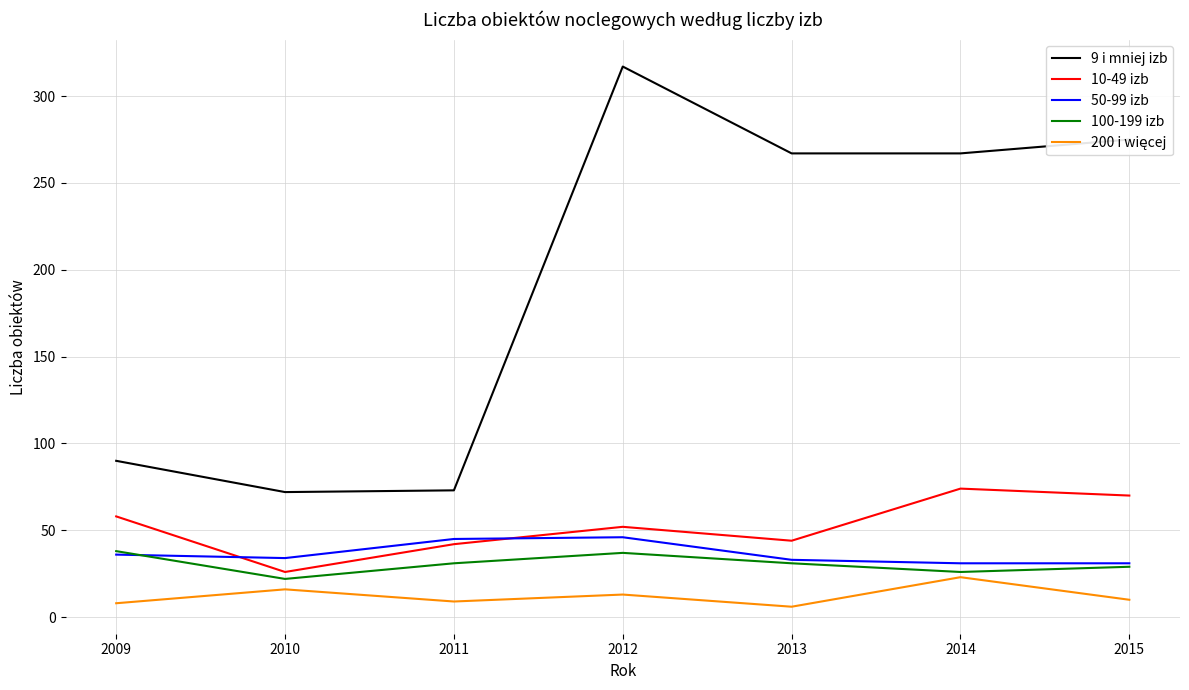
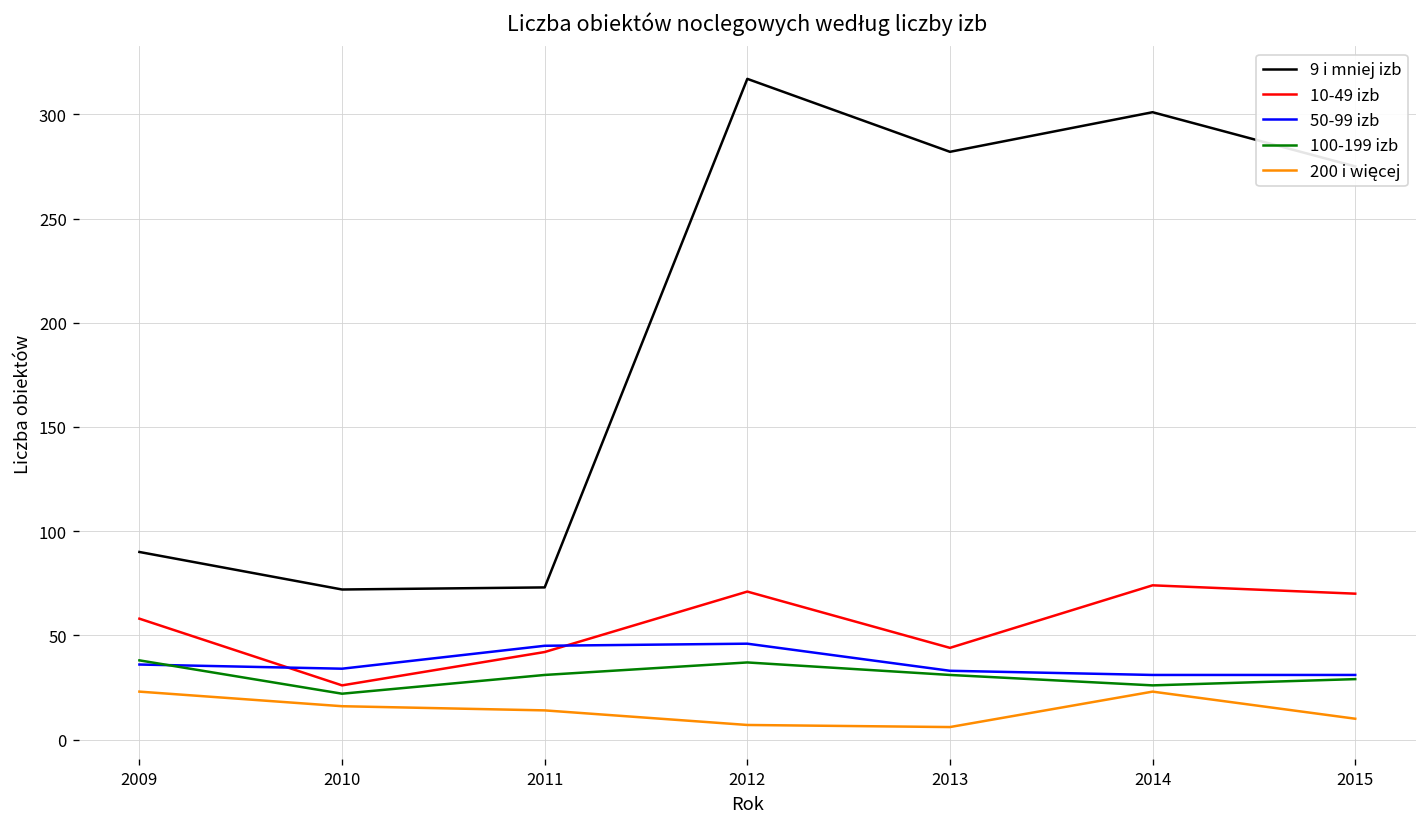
200 i więcej, 2009: 8 -> 23
200 i więcej, 2011: 9 -> 14
10-49 izb, 2012: 52 -> 71
200 i więcej, 2012: 13 -> 7
9 i mniej izb, 2013: 267 -> 282
9 i mniej izb, 2014: 267 -> 301
